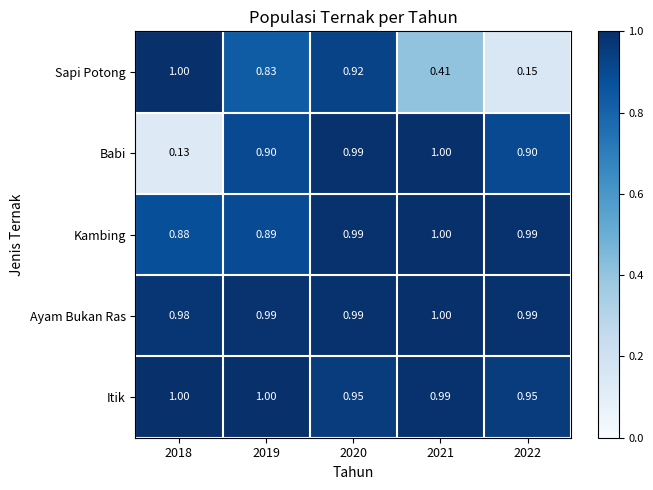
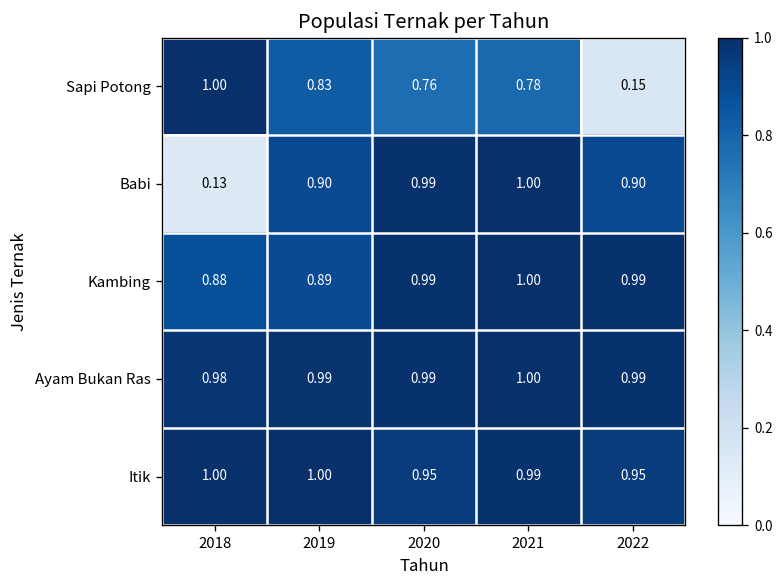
Sapi Potong, 2020: 0.92 -> 0.76
Sapi Potong, 2021: 0.41 -> 0.78
